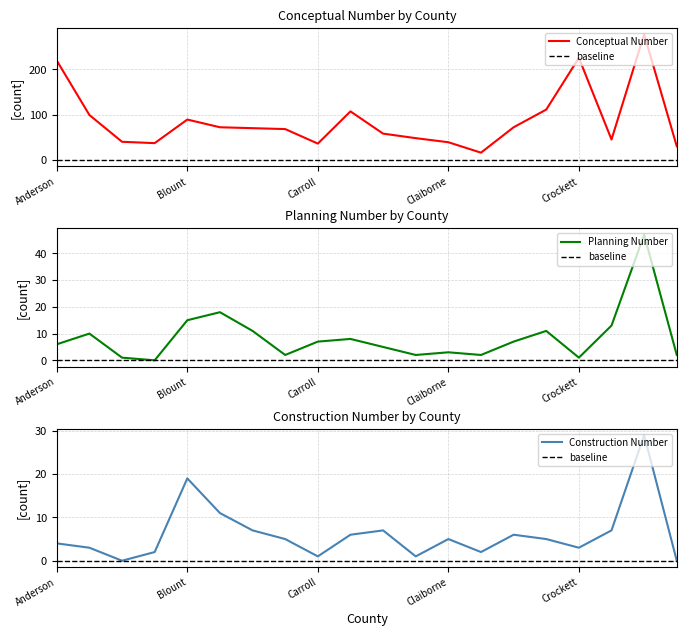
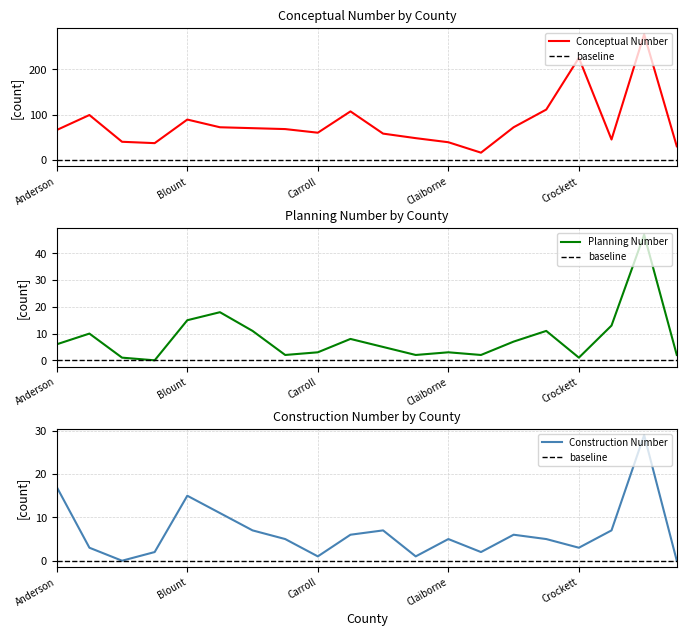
Conceptual Number by County, Anderson: 220 -> 70
Conceptual Number by County, Carroll: 40 -> 60
Planning Number by County, Carroll: 7 -> 3
Construction Number by County, Anderson: 4 -> 17
Construction Number by County, Blount: 19 -> 15
